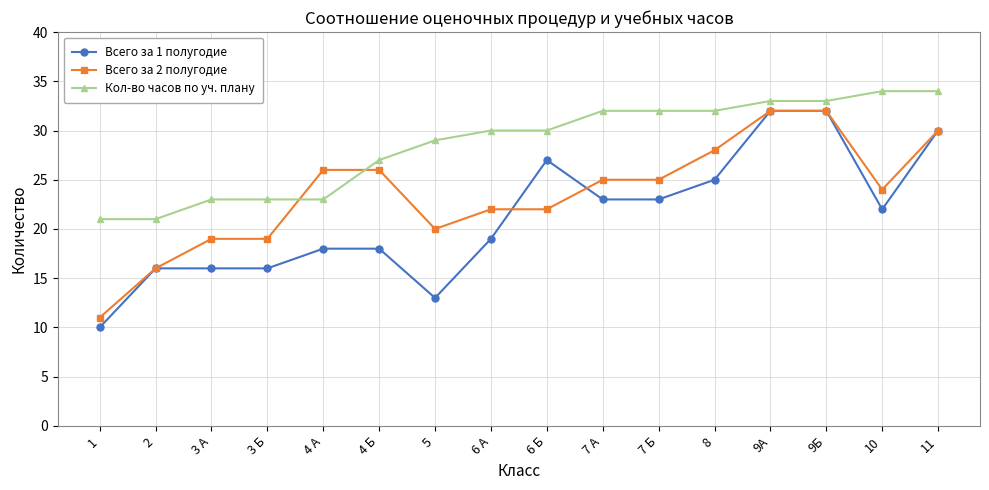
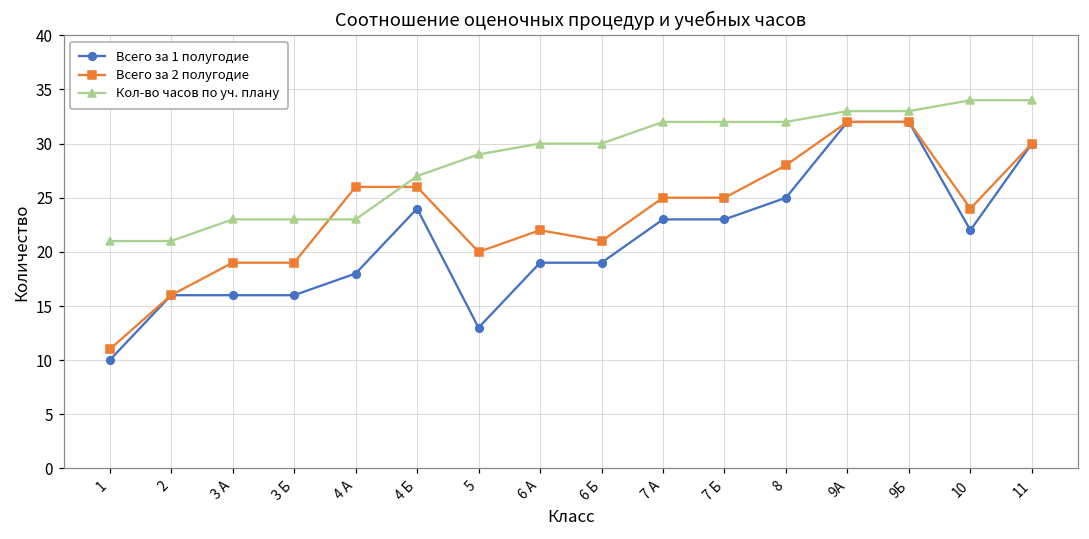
Всего за 1 полугодие, 4 Б: 18 -> 24
Всего за 1 полугодие, 6 Б: 27 -> 19
Всего за 2 полугодие, 6 Б: 22 -> 21
